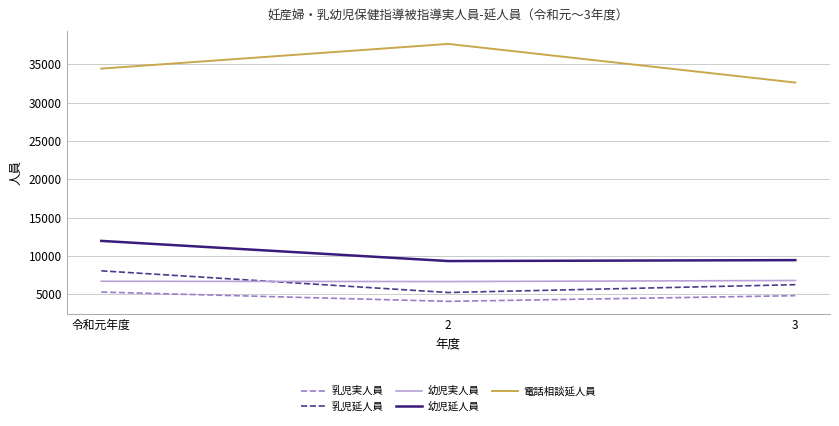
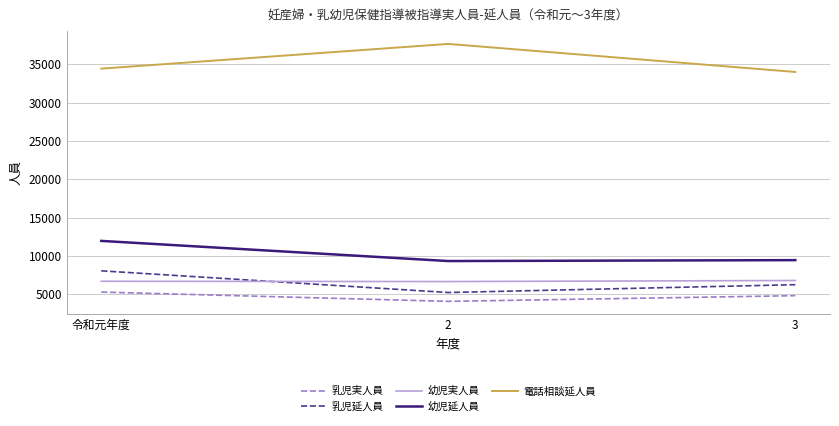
電話相談延人員, 3: 33000 -> 34000
